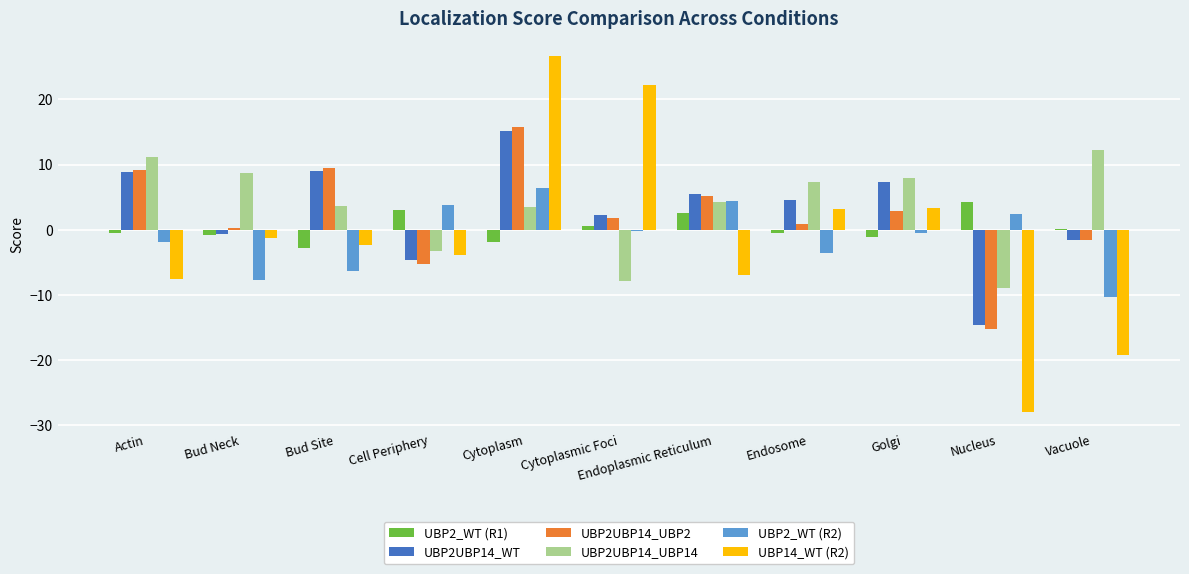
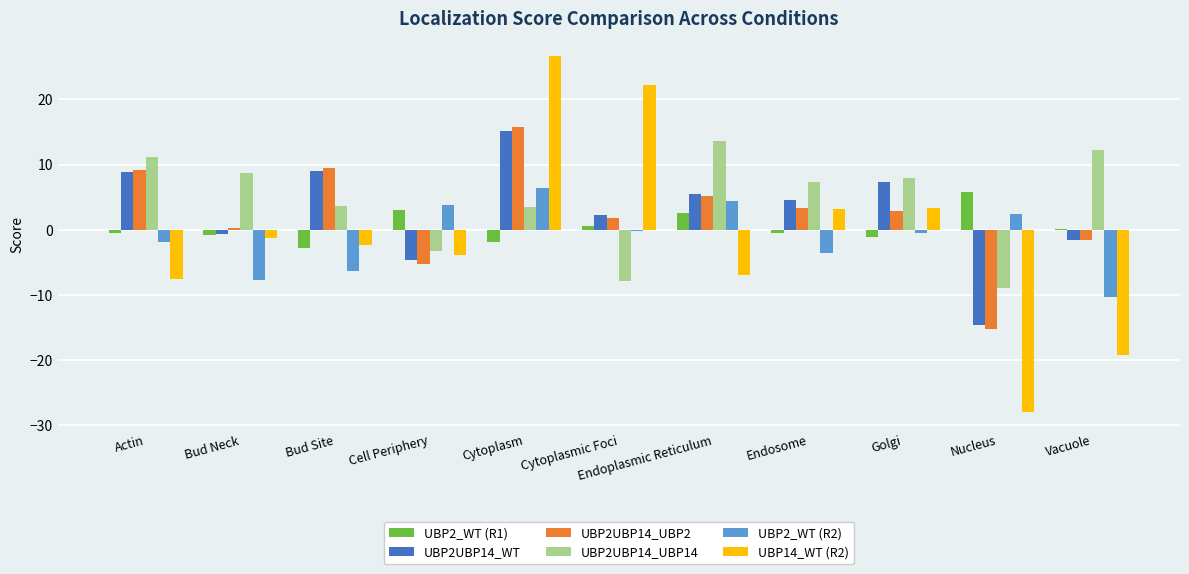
UBP2UBP14_UBP14, Endoplasmic Reticulum: 4 -> 14
UBP2UBP14_UBP2, Endosome: 1 -> 3
UBP2_WT (R1), Nucleus: 4 -> 6
